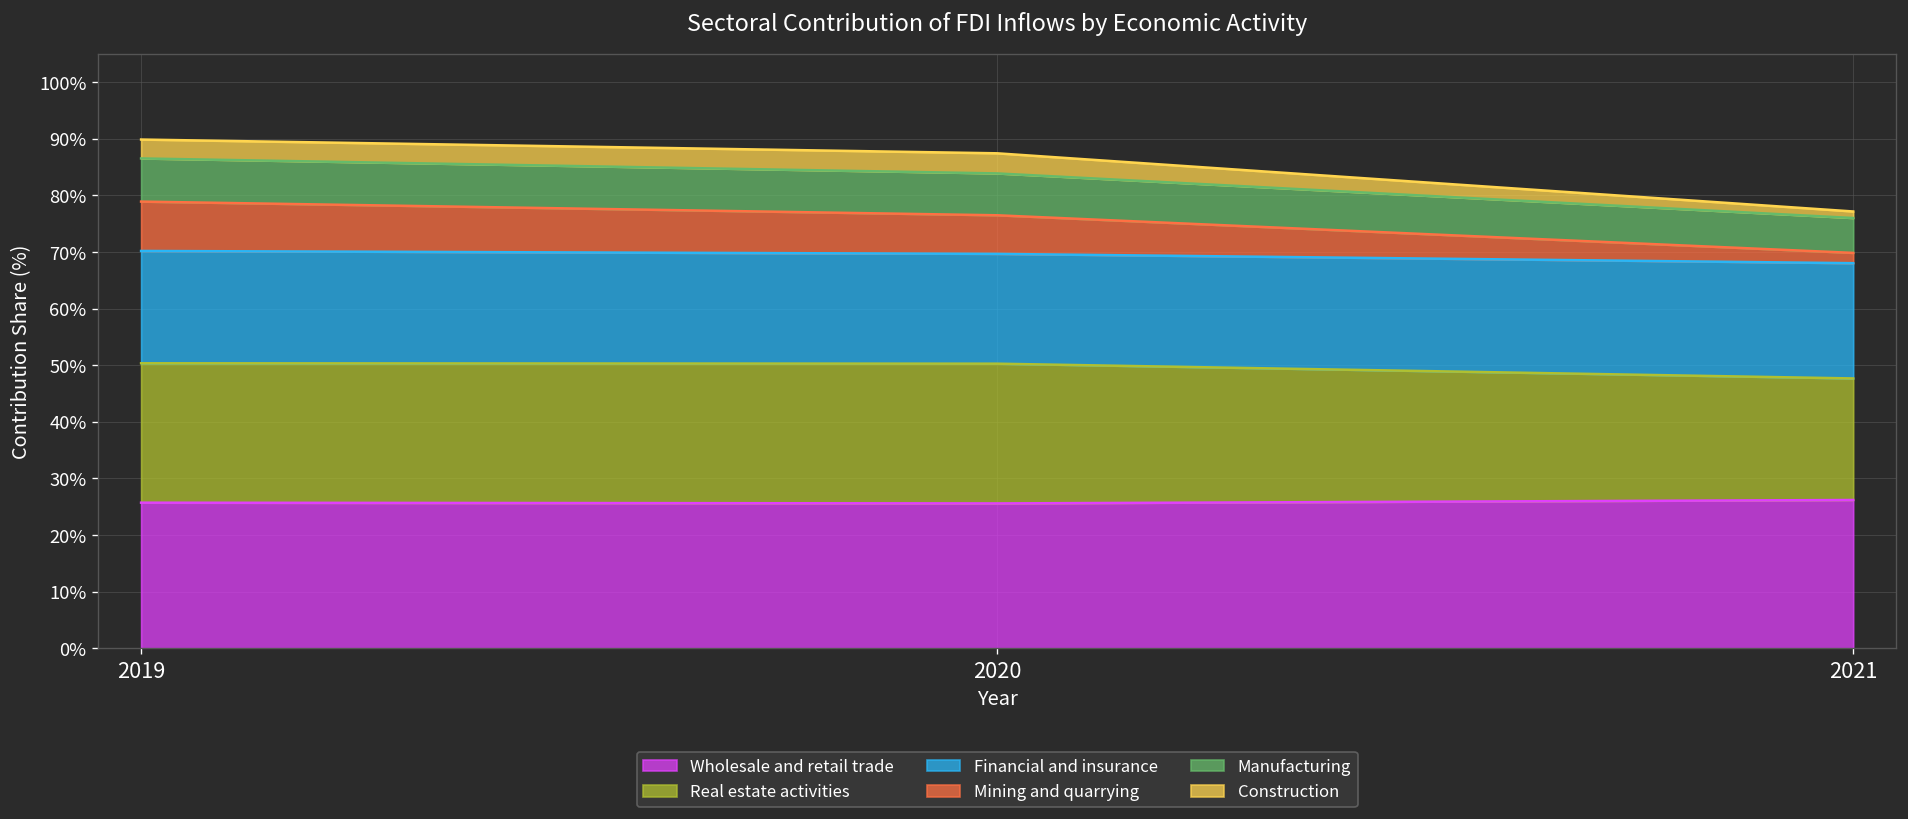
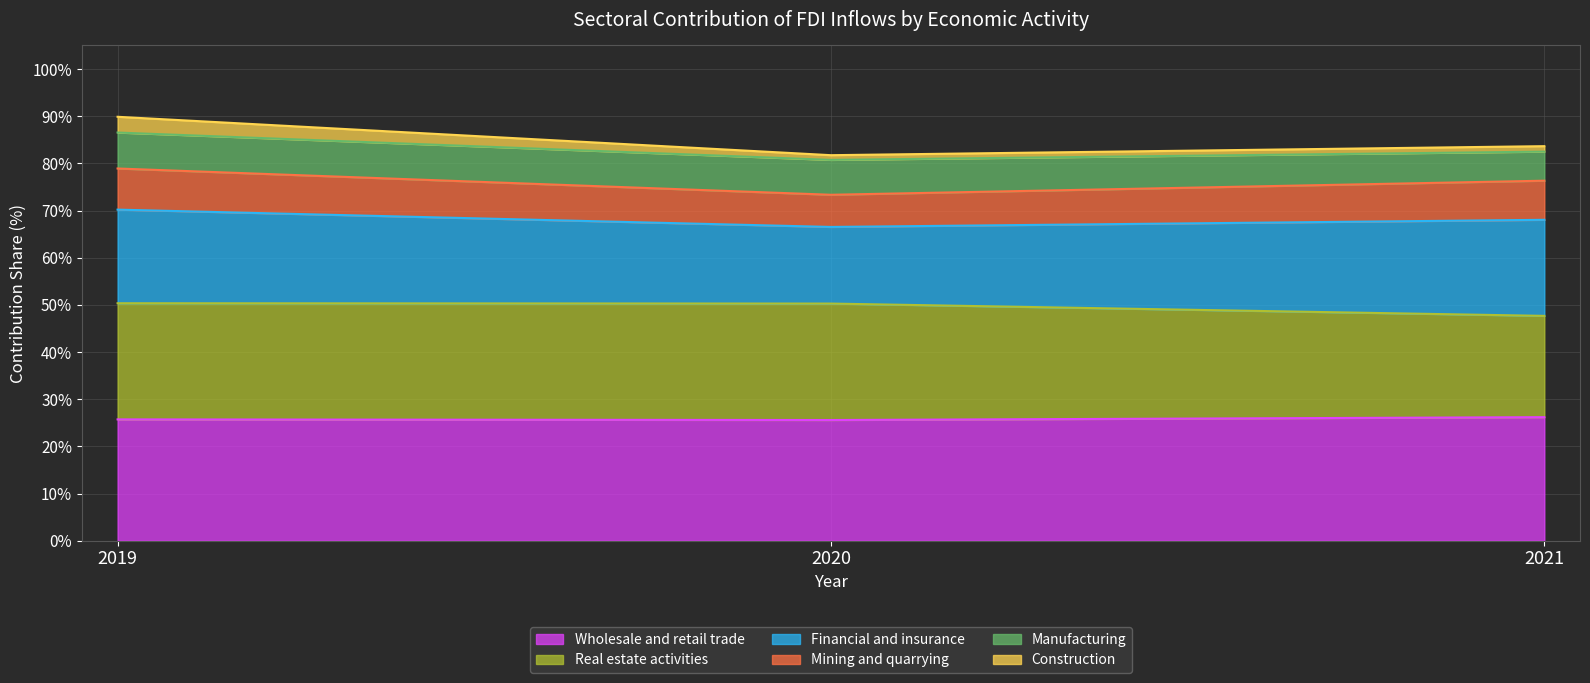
Financial and insurance, 2020: 19% -> 16%
Construction, 2020: 4% -> 1%
Mining and quarrying, 2021: 2% -> 8%
